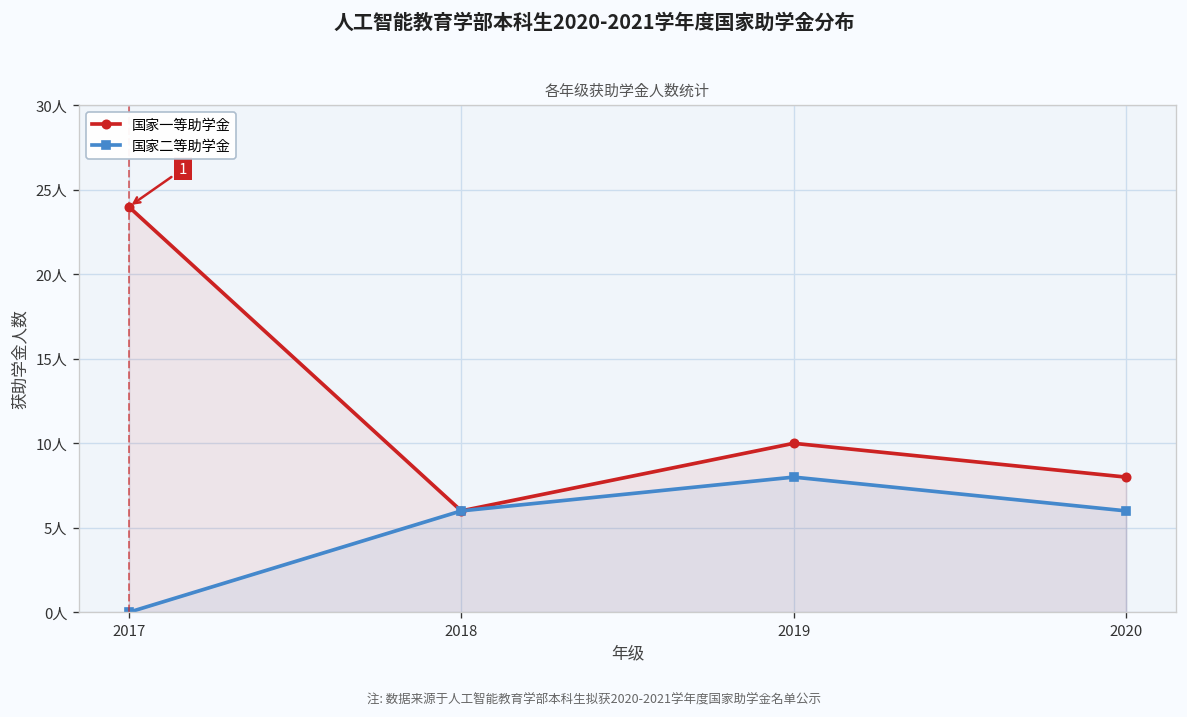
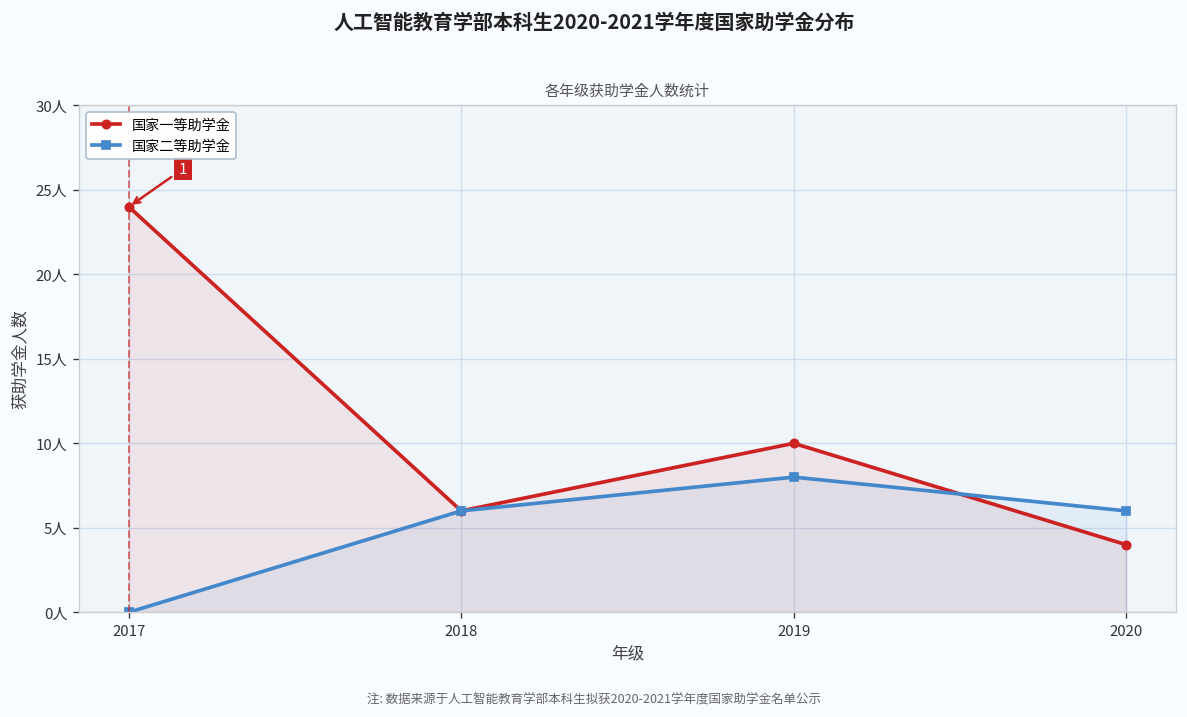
国家一等助学金, 2020: 8人 -> 4人
